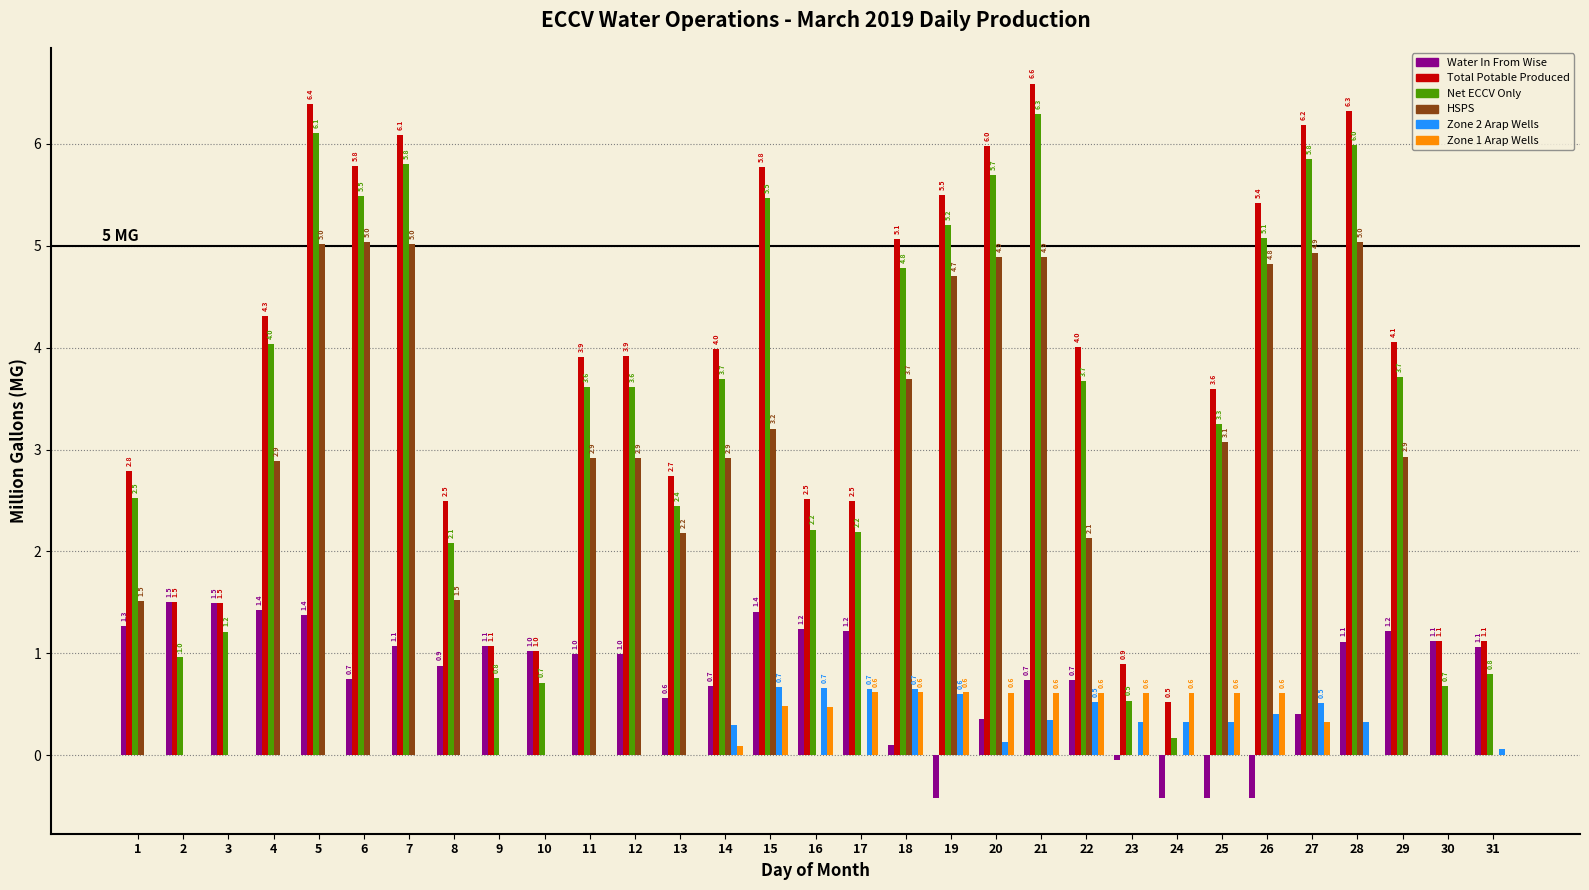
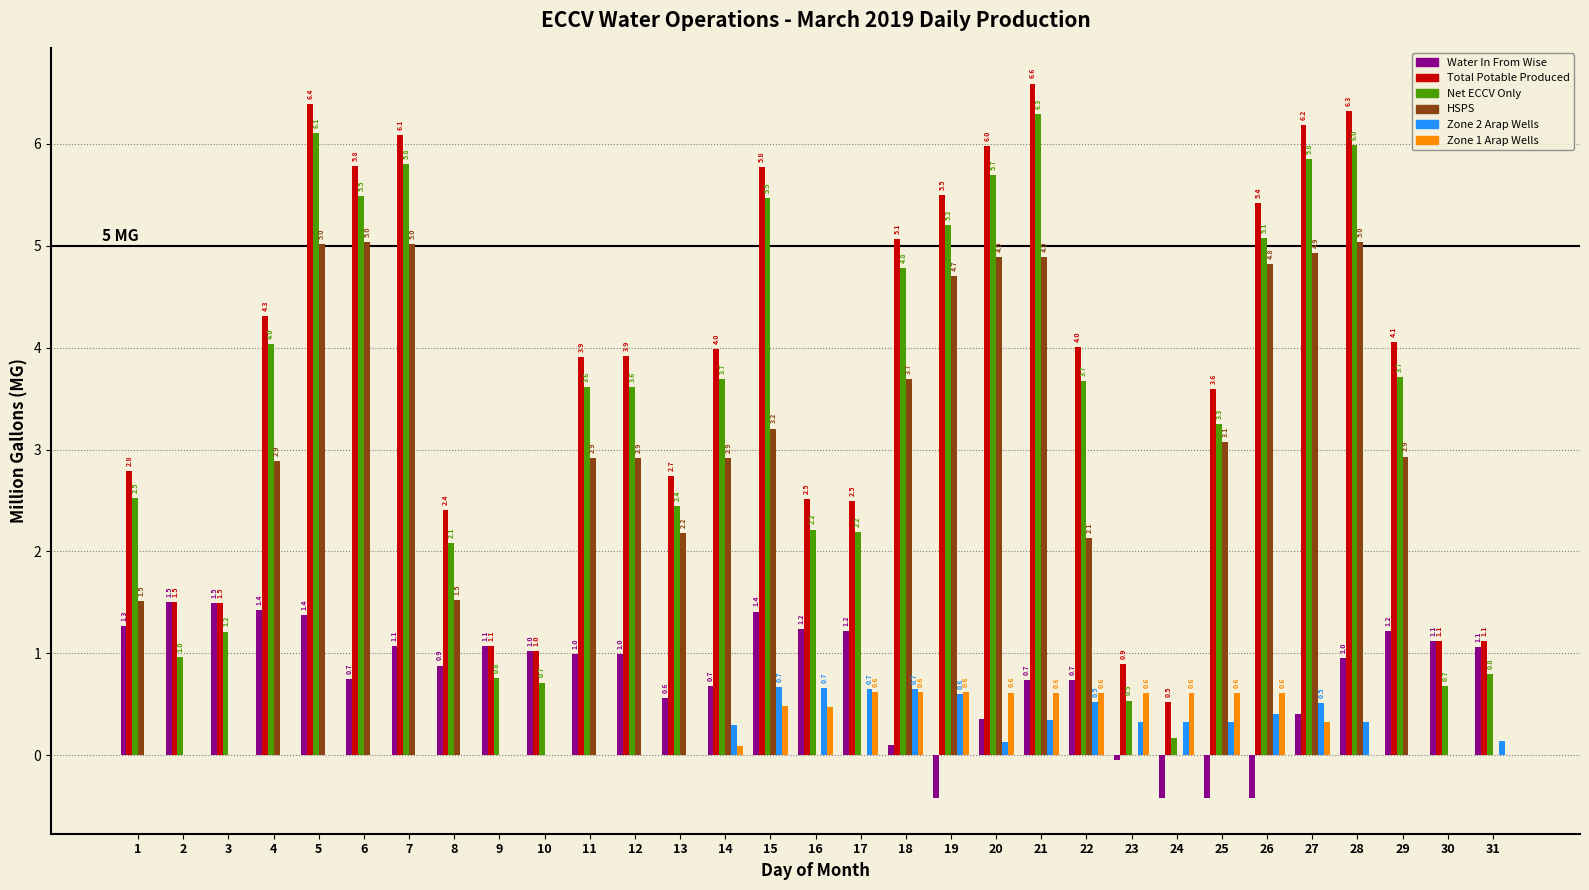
Total Potable Produced, 8: 2.5 -> 2.4
Water In From Wise, 28: 1.1 -> 1.0
Zone 2 Arap Wells, 31: 0.06 -> 0.14
